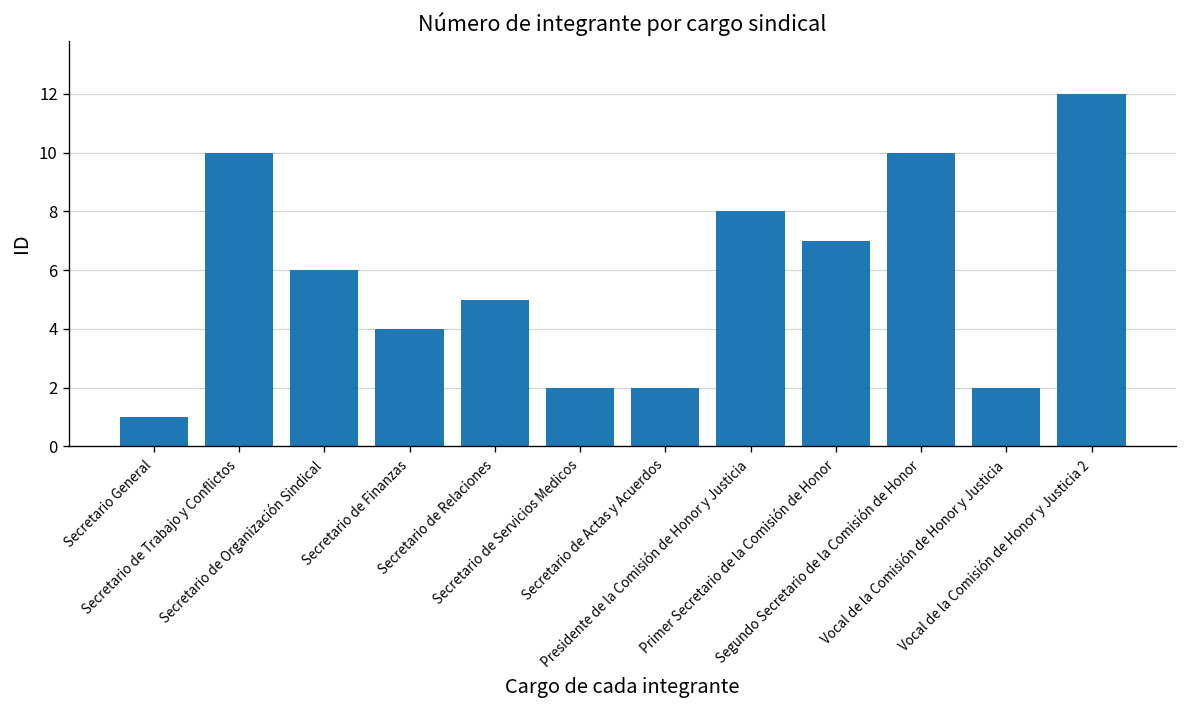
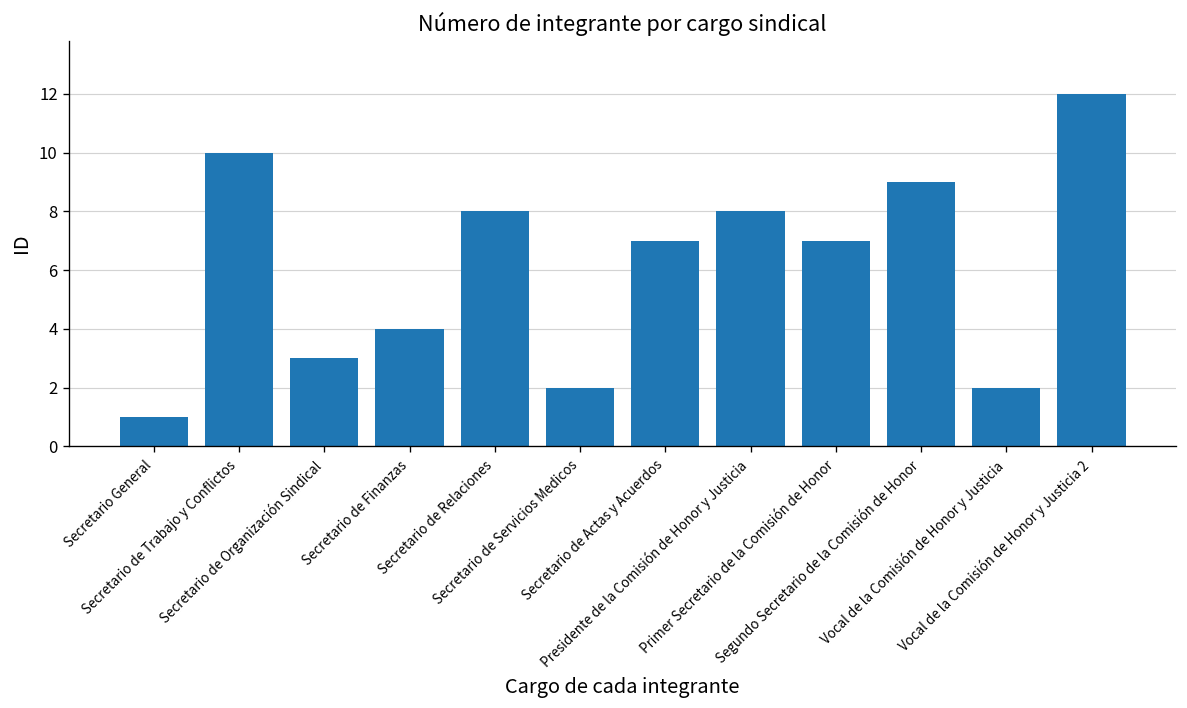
Secretario de Organización Sindical: 6 -> 3
Secretario de Relaciones: 5 -> 8
Secretario de Actas y Acuerdos: 2 -> 7
Segundo Secretario de la Comisión de Honor: 10 -> 9
